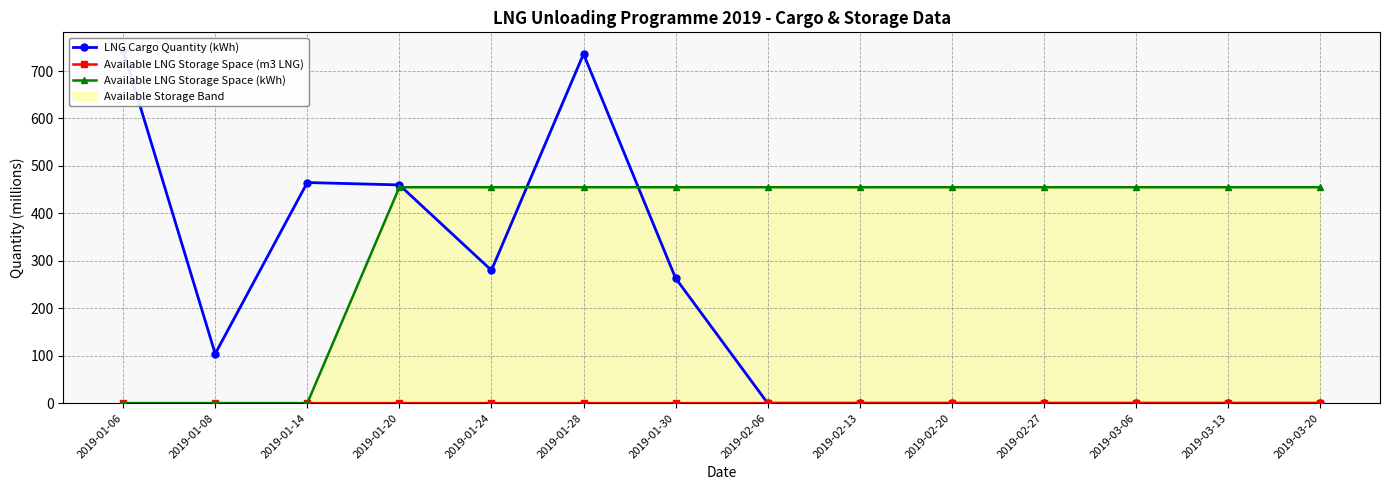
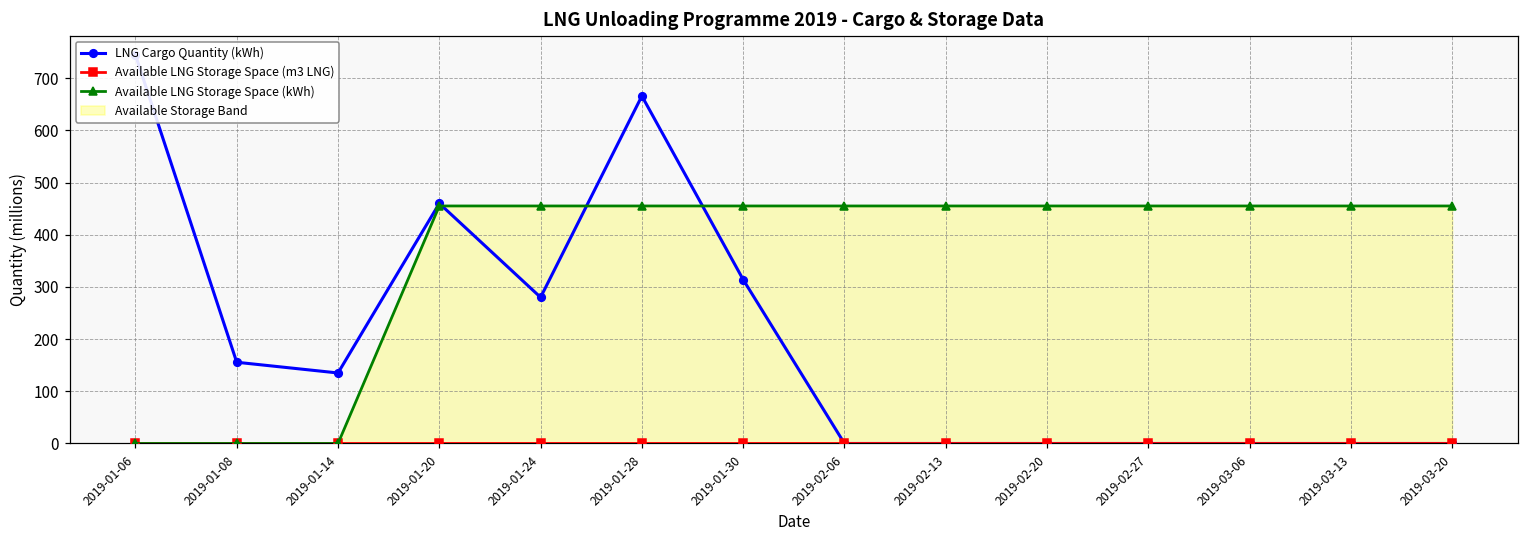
LNG Cargo Quantity (kWh), 2019-01-08: 100 -> 160
LNG Cargo Quantity (kWh), 2019-01-14: 470 -> 140
LNG Cargo Quantity (kWh), 2019-01-28: 740 -> 670
LNG Cargo Quantity (kWh), 2019-01-30: 260 -> 310
